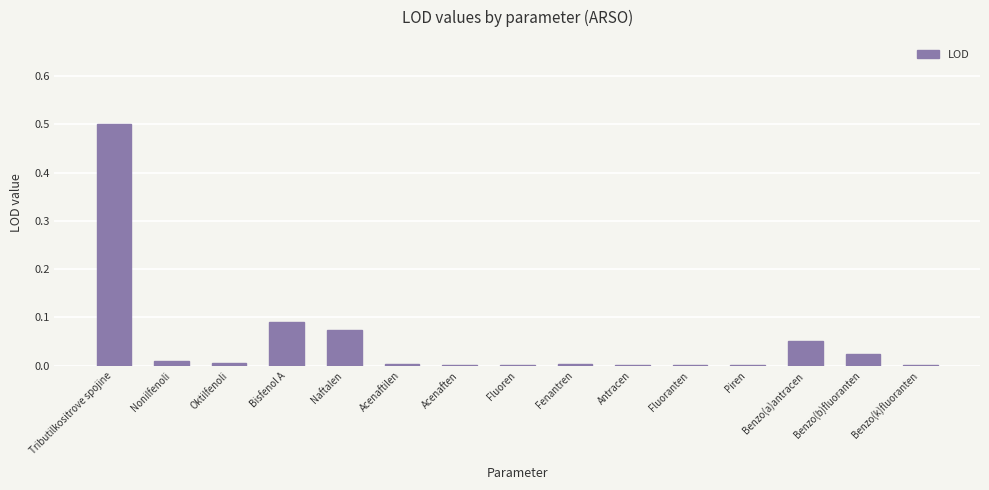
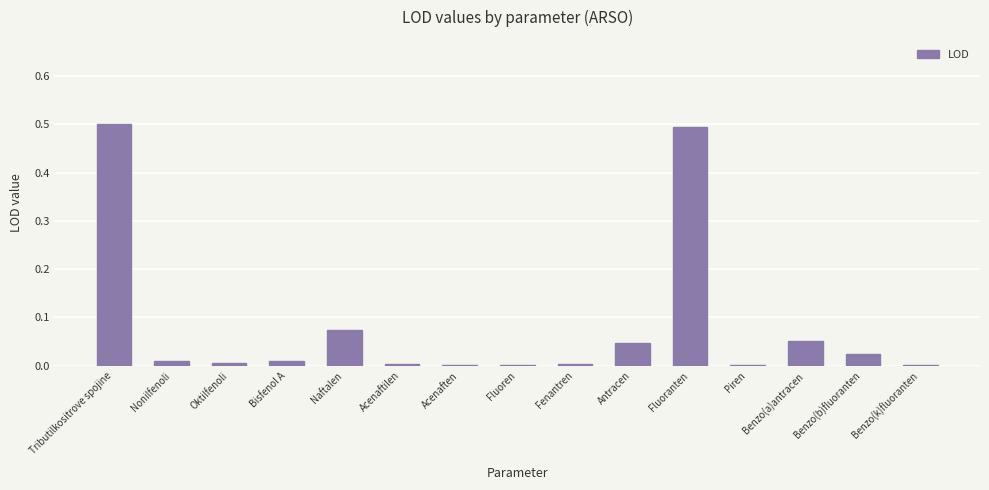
Bisfenol A: 0.09 -> 0.01
Antracen: 0.00 -> 0.05
Fluoranten: 0.00 -> 0.49
